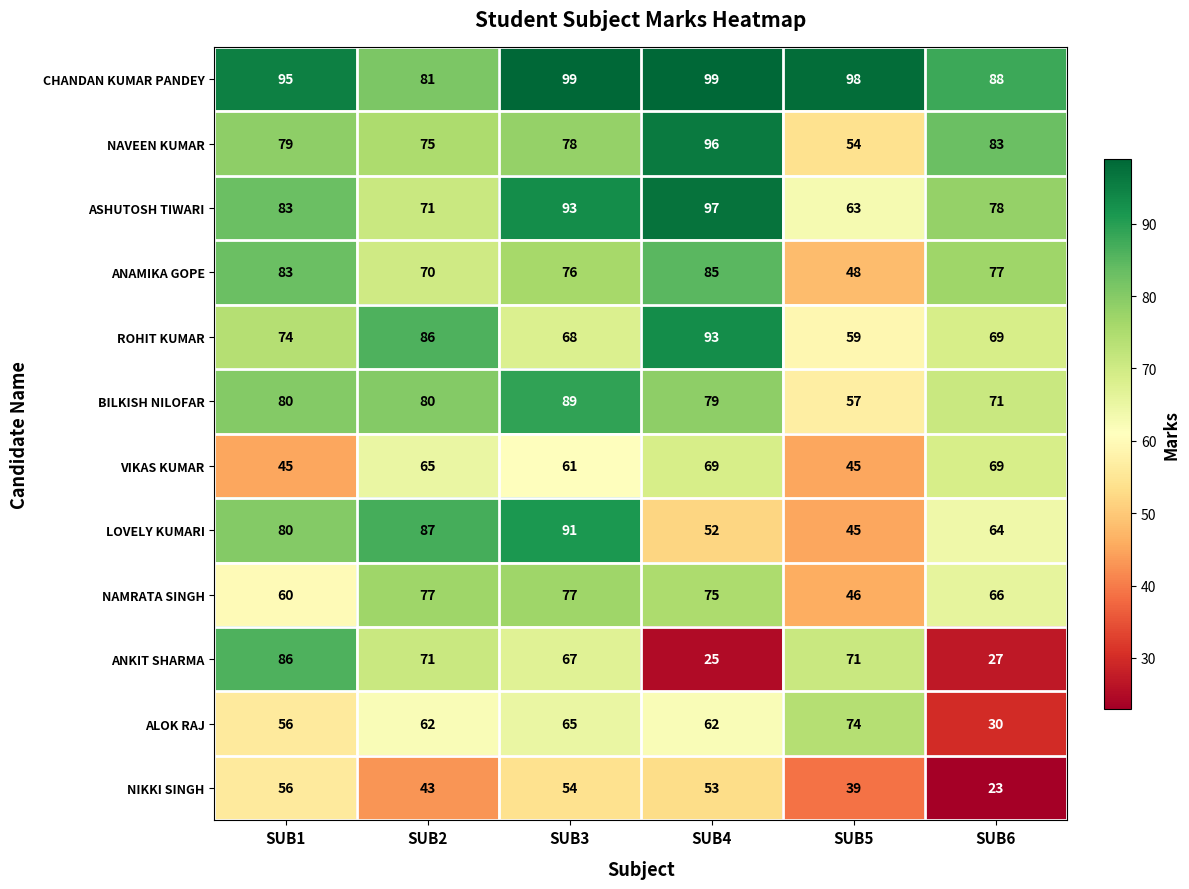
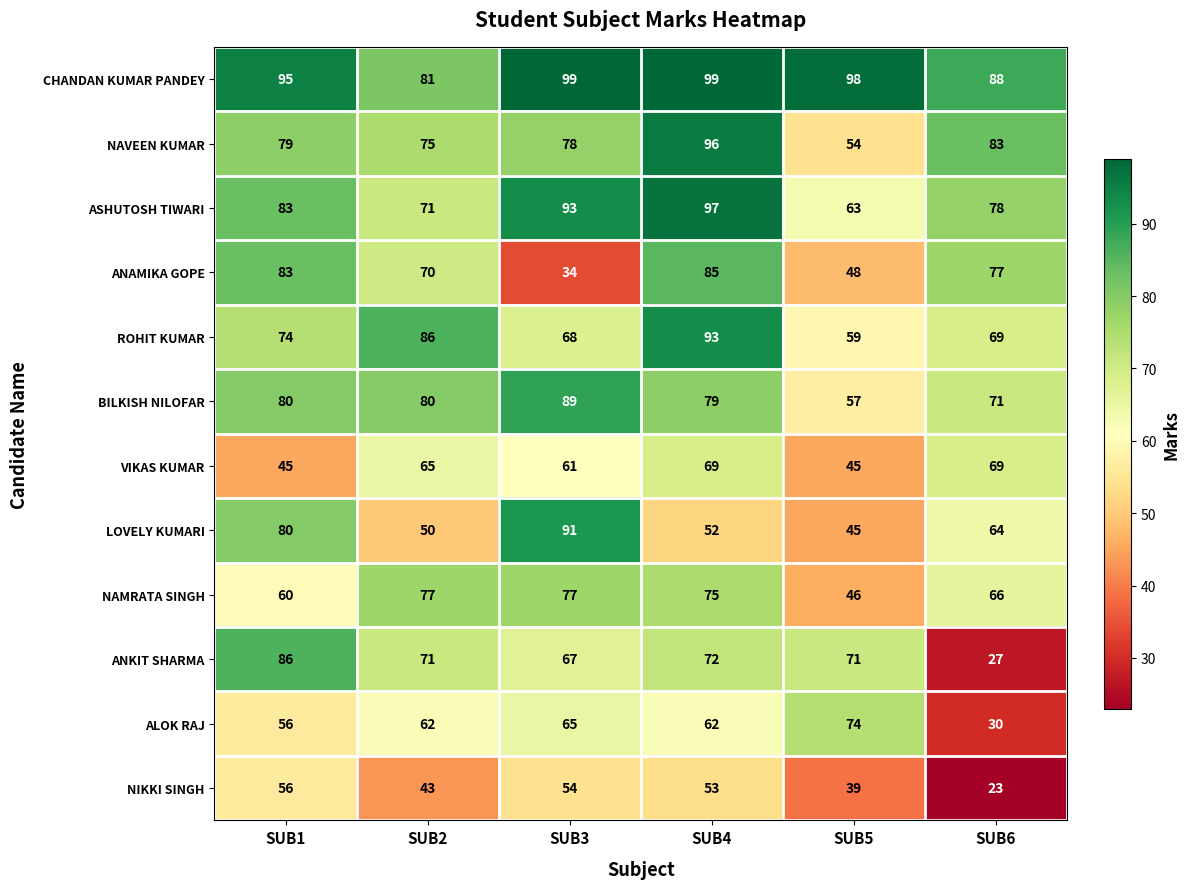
ANAMIKA GOPE, SUB3: 76 -> 34
LOVELY KUMARI, SUB2: 87 -> 50
ANKIT SHARMA, SUB4: 25 -> 72
